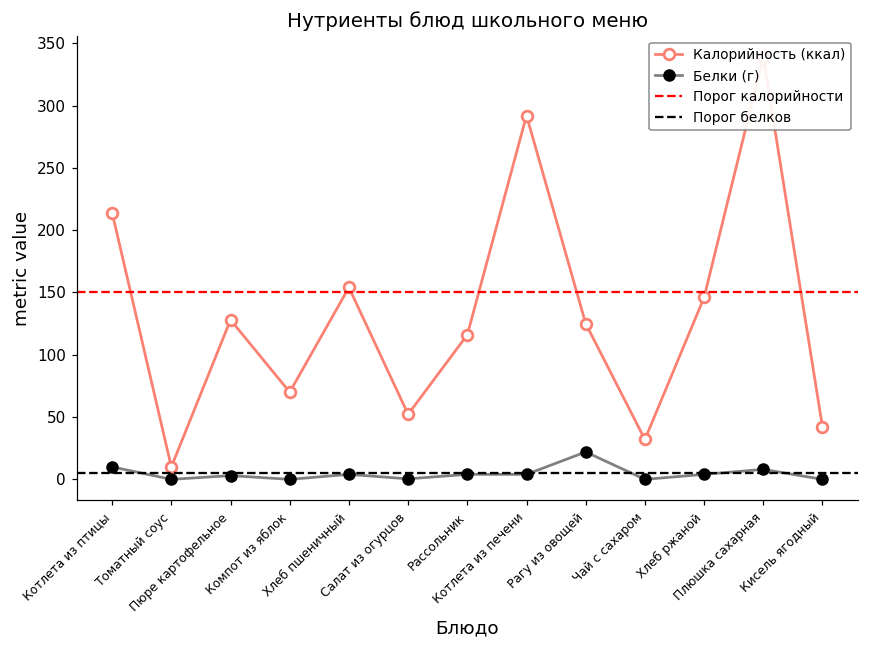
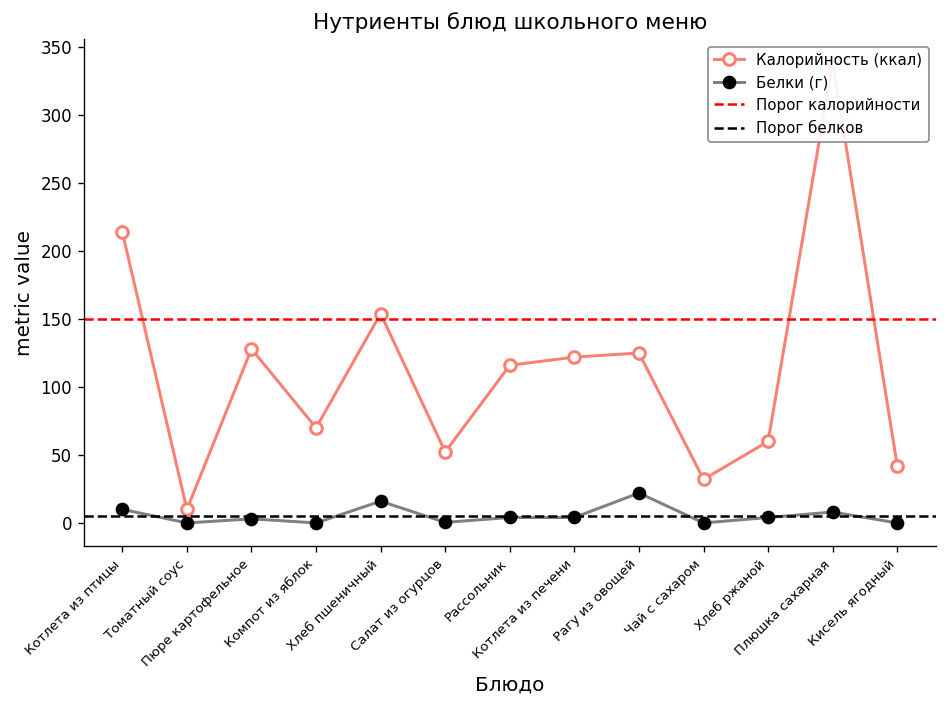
Белки (г), Хлеб пшеничный: 4 -> 16
Калорийность (ккал), Котлета из печени: 292 -> 122
Калорийность (ккал), Хлеб ржаной: 146 -> 60
